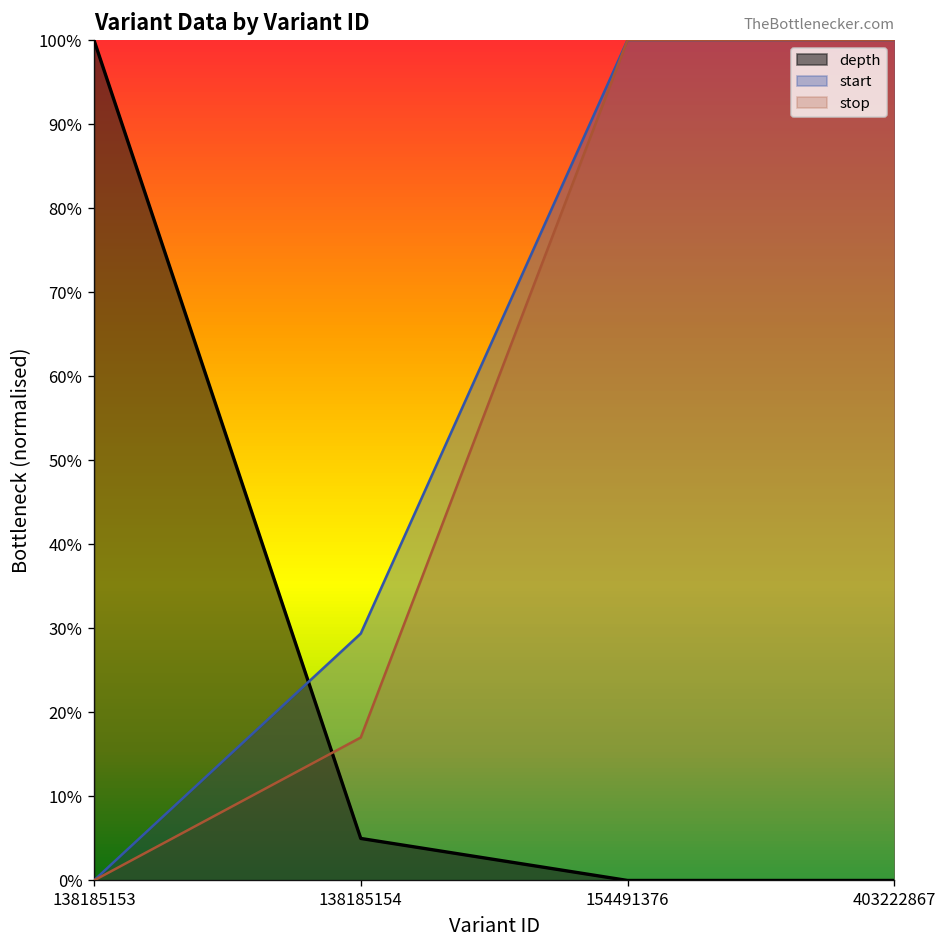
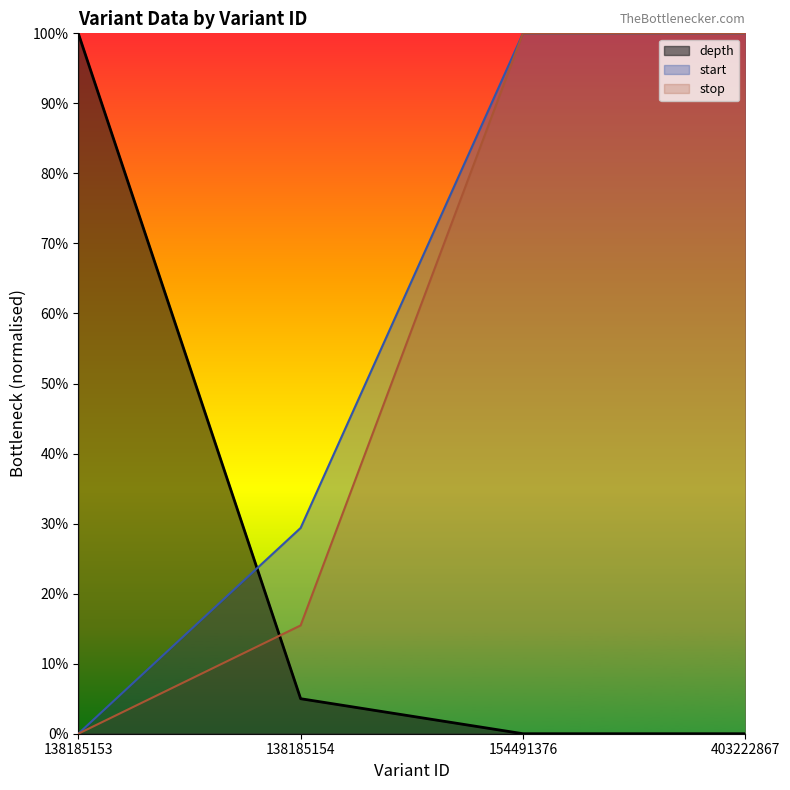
stop, 138185154: 17% -> 15%
